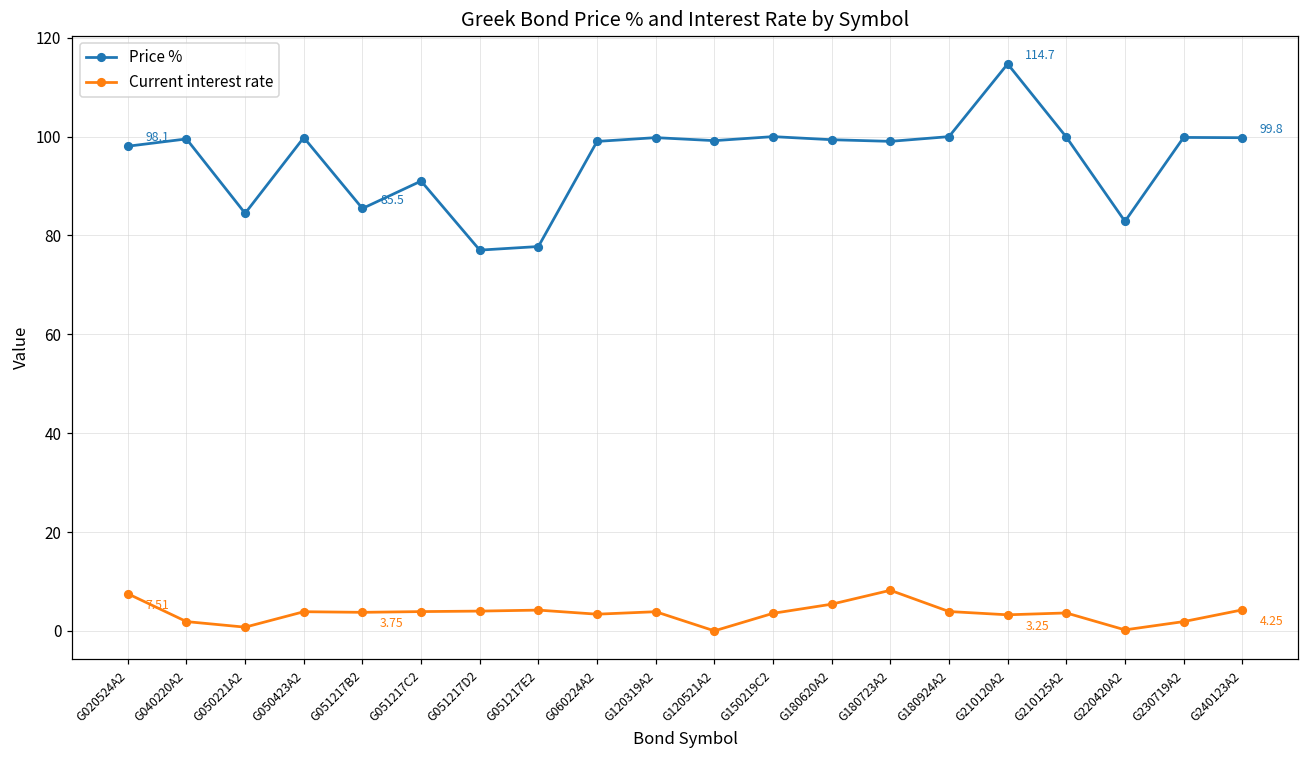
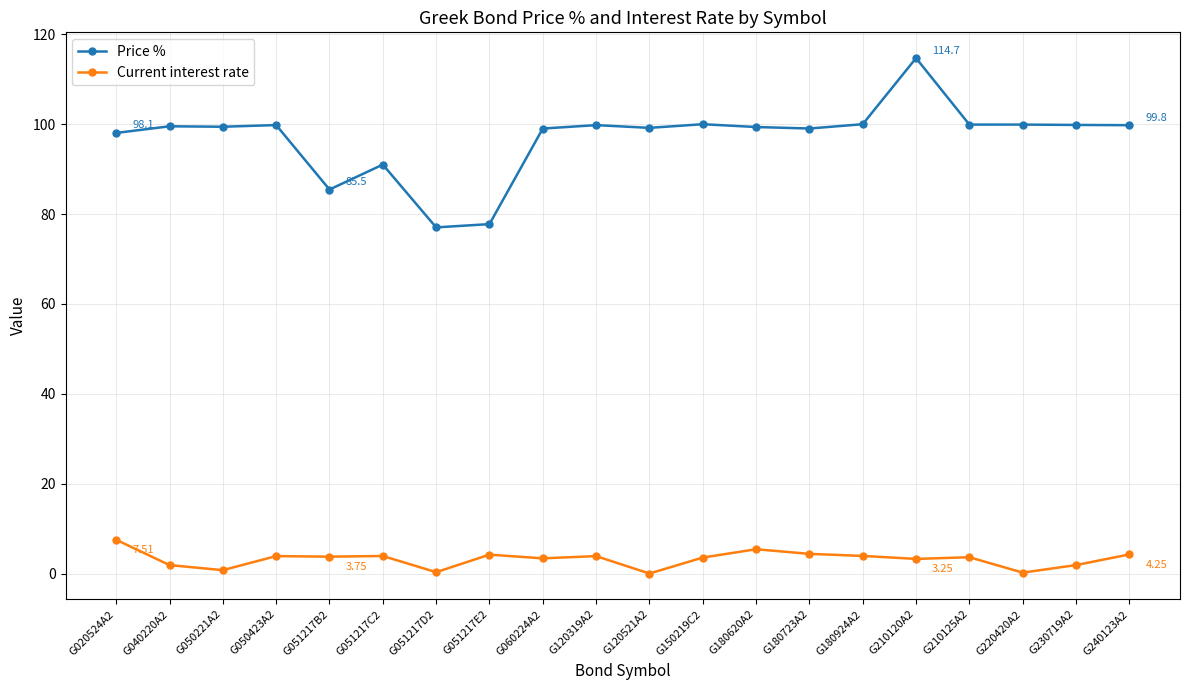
Price %, G050221A2: 84 -> 99
Current interest rate, G051217D2: 4 -> 0
Current interest rate, G180723A2: 8 -> 4
Price %, G220420A2: 83 -> 100
